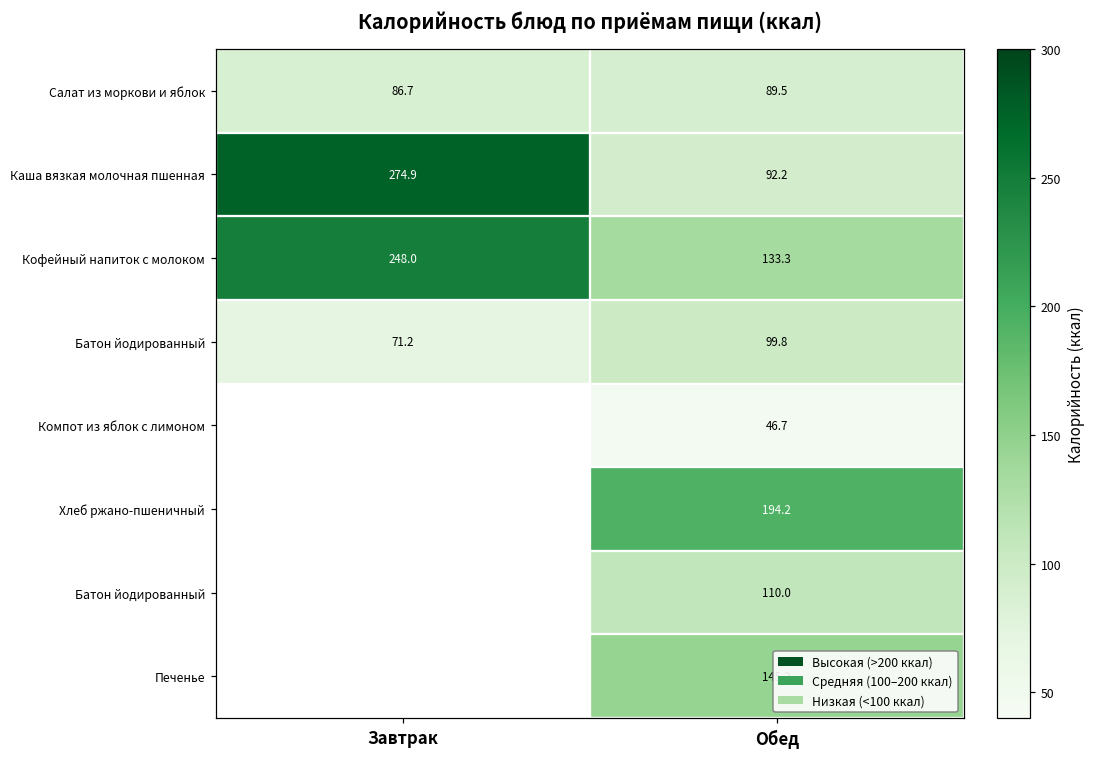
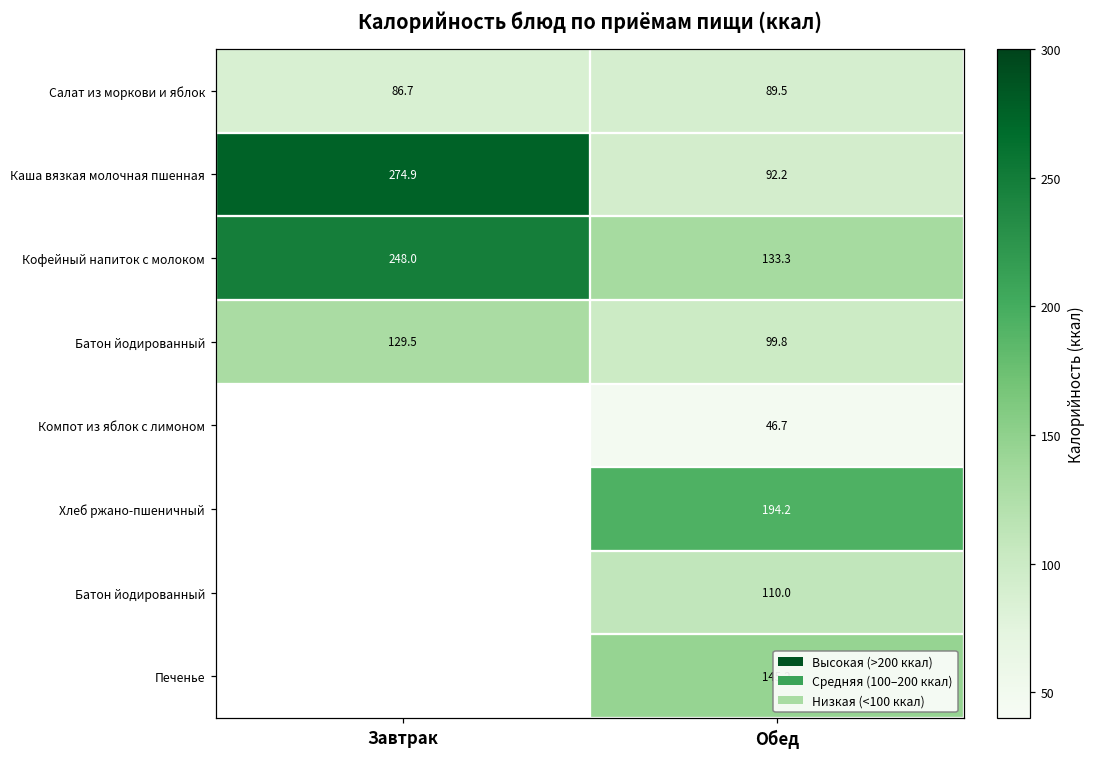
Батон йодированный, Завтрак: 71.2 -> 129.5
